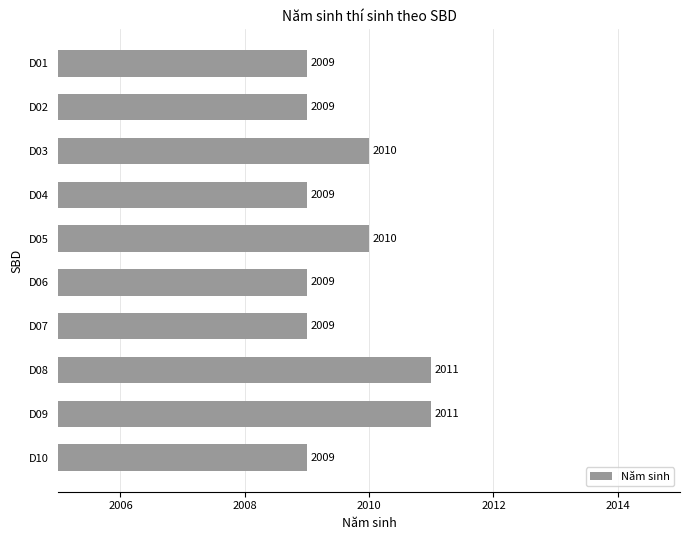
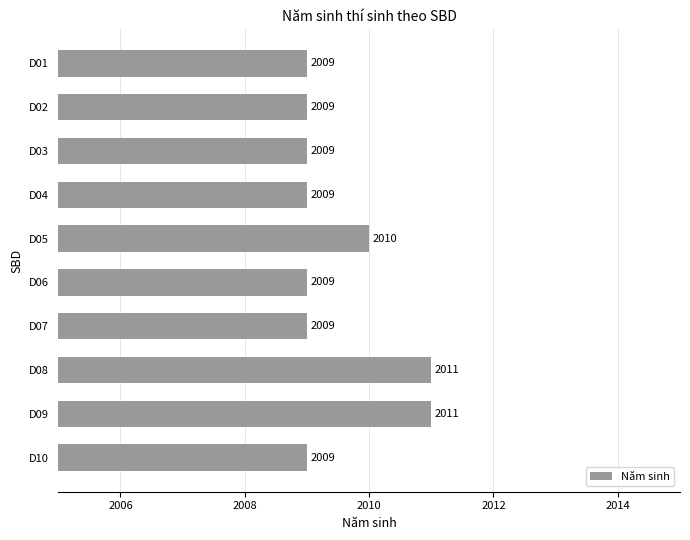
D03: 2010 -> 2009
